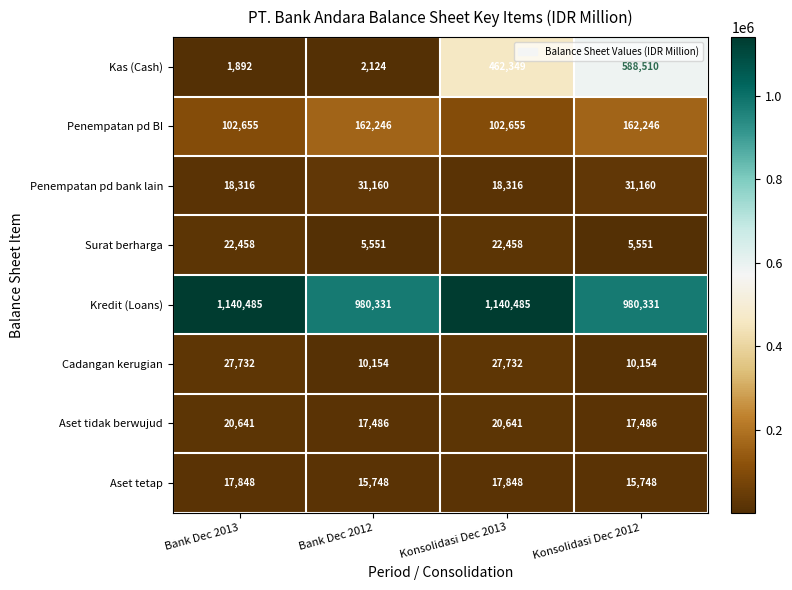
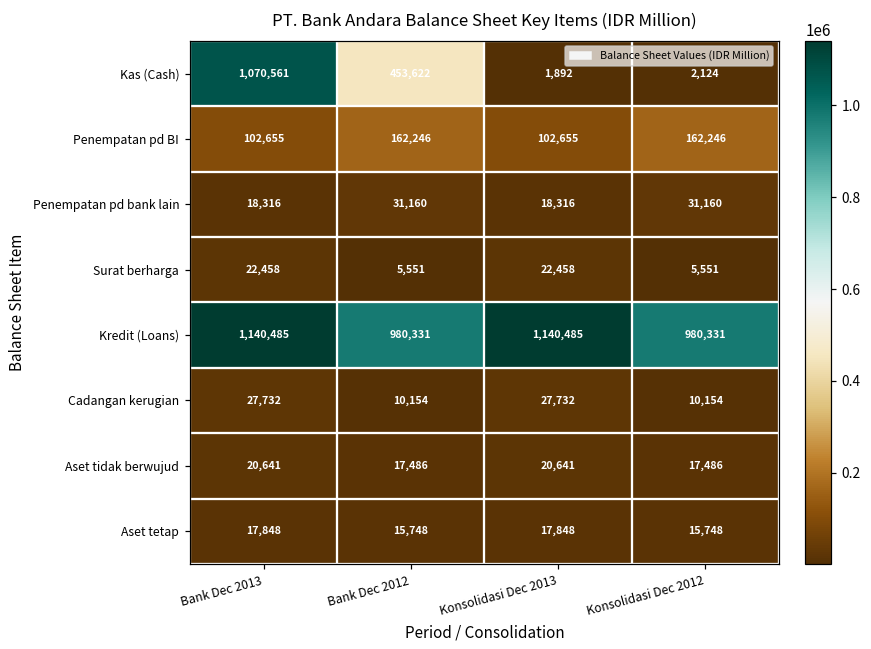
Kas (Cash), Bank Dec 2013: 1,892 -> 1,070,561
Kas (Cash), Bank Dec 2012: 2,124 -> 453,622
Kas (Cash), Konsolidasi Dec 2013: 462,349 -> 1,892
Kas (Cash), Konsolidasi Dec 2012: 588,510 -> 2,124
